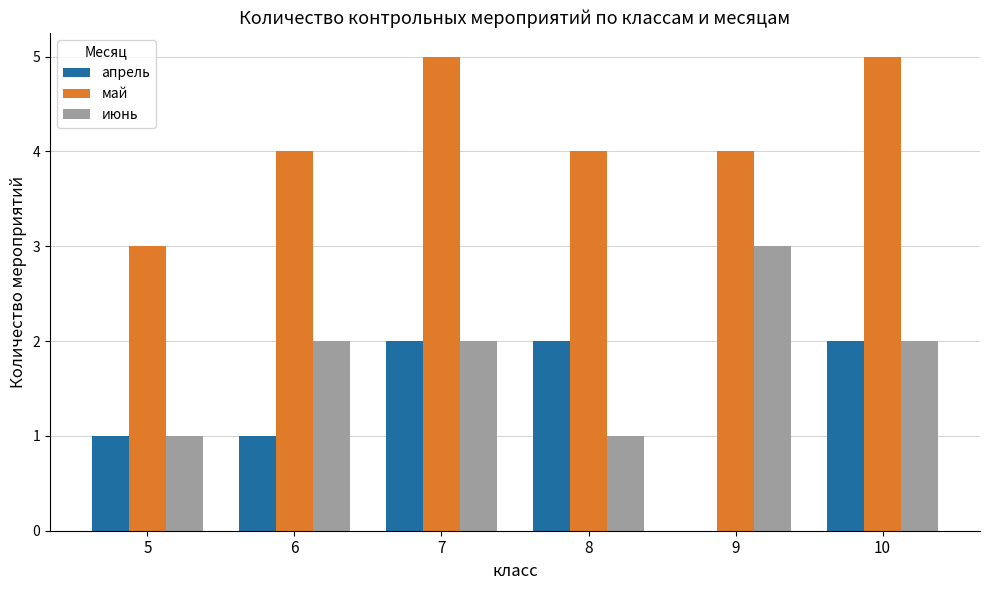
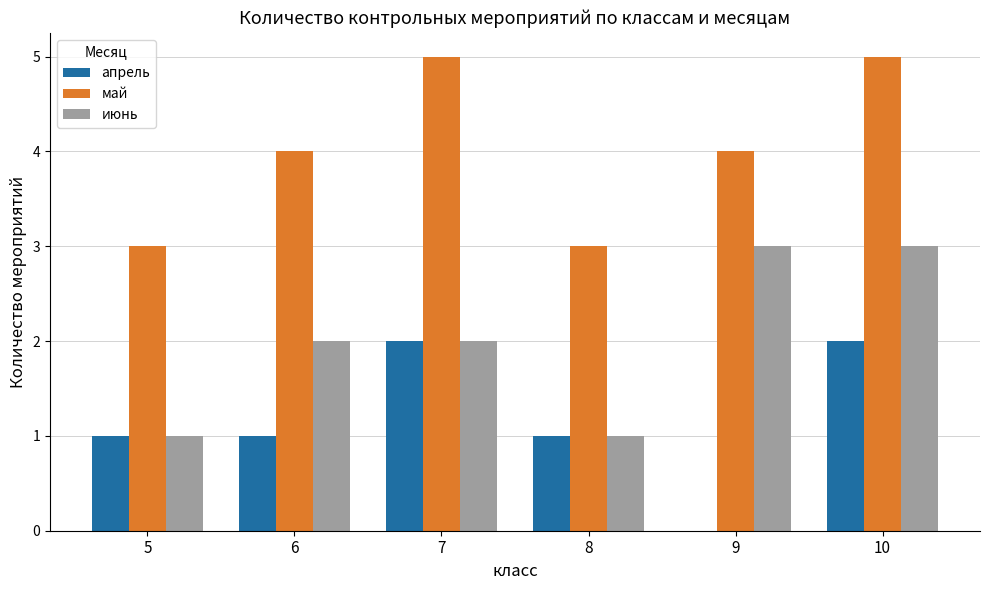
апрель, 8: 2 -> 1
май, 8: 4 -> 3
июнь, 10: 2 -> 3
